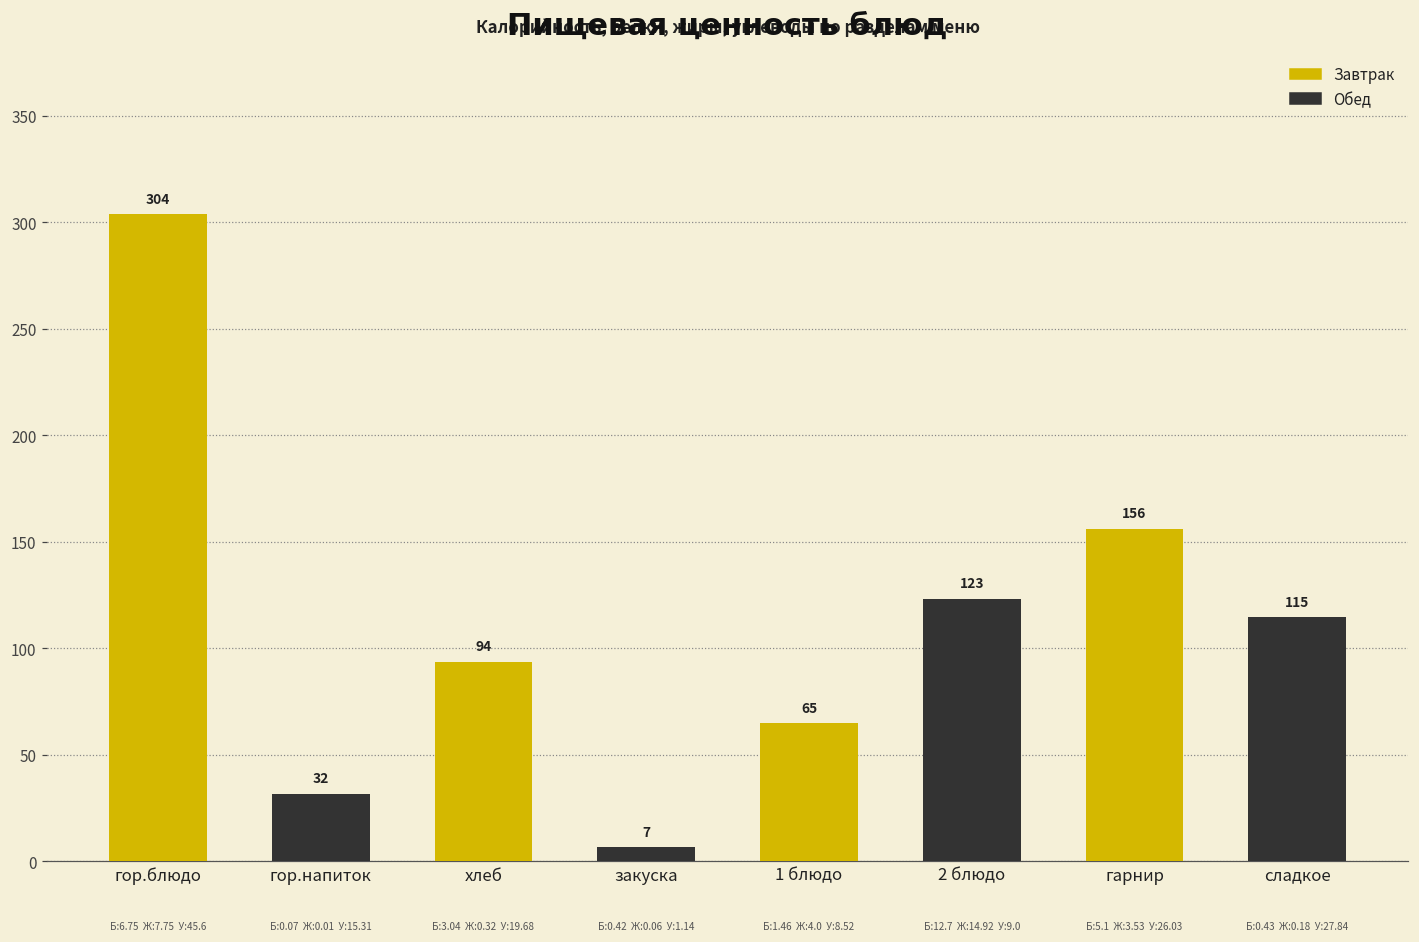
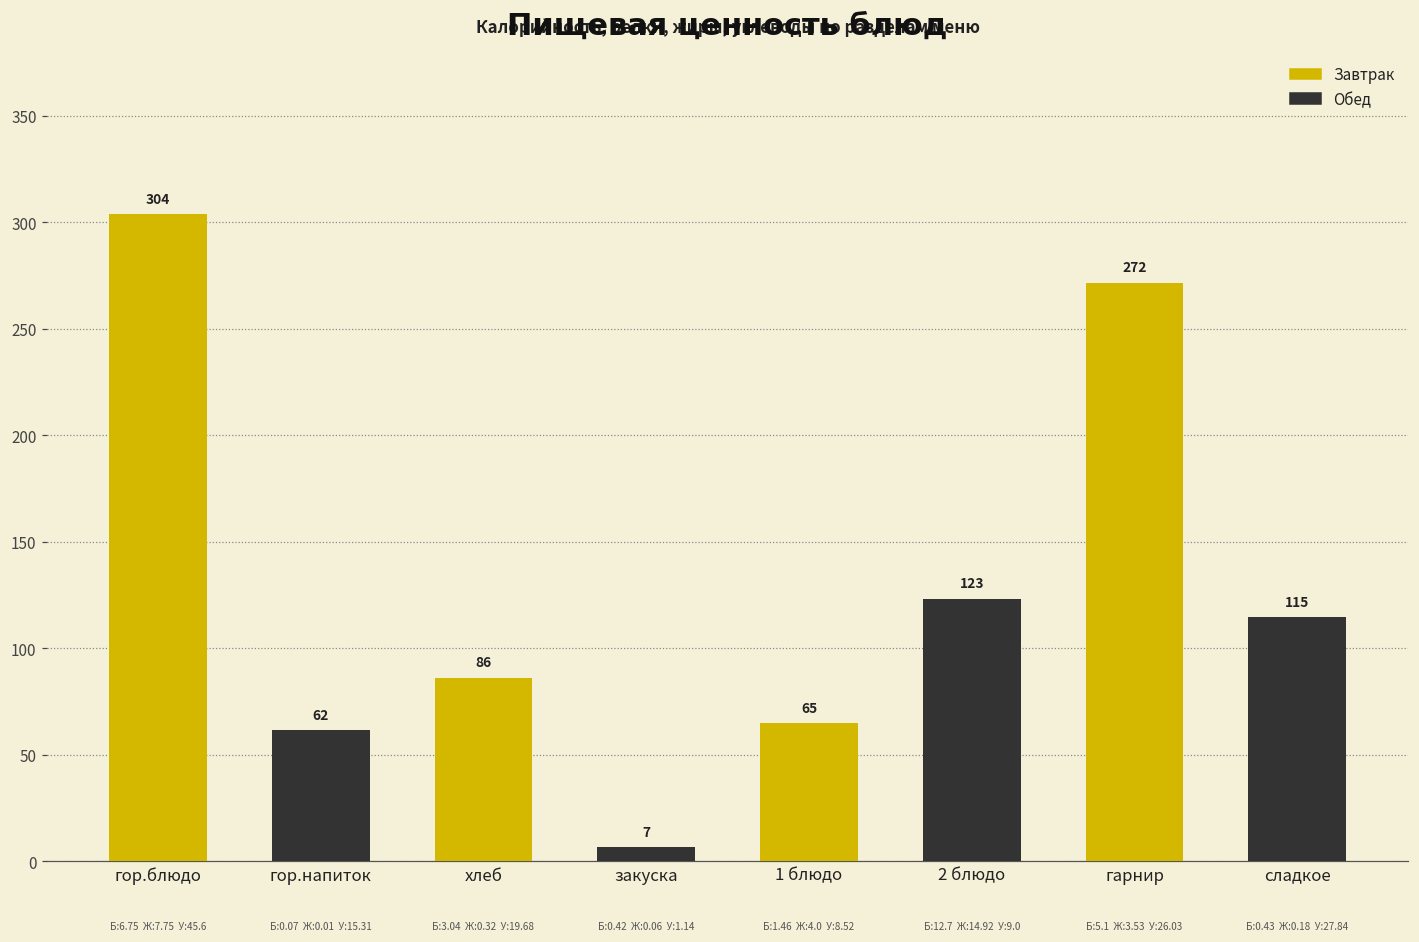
гор.напиток: 32 -> 62
хлеб: 94 -> 86
гарнир: 156 -> 272
